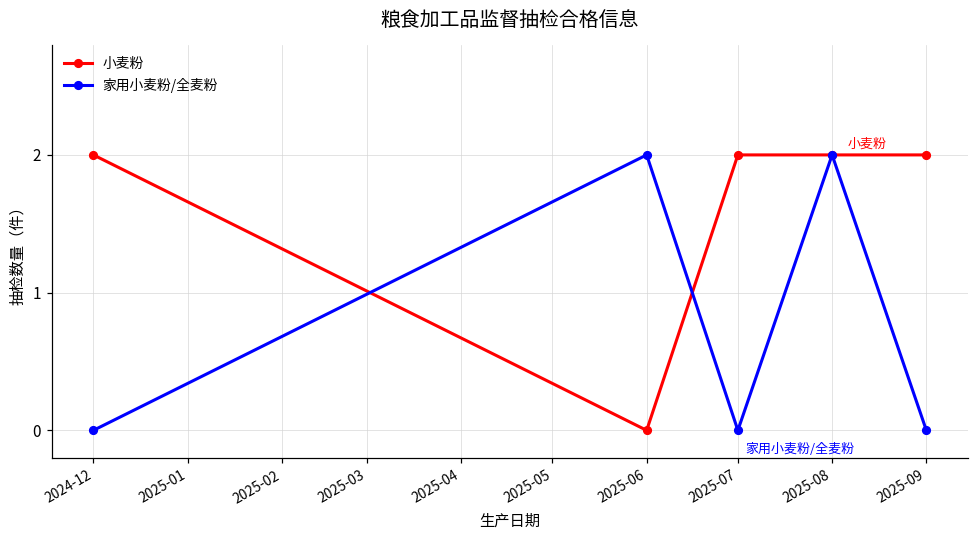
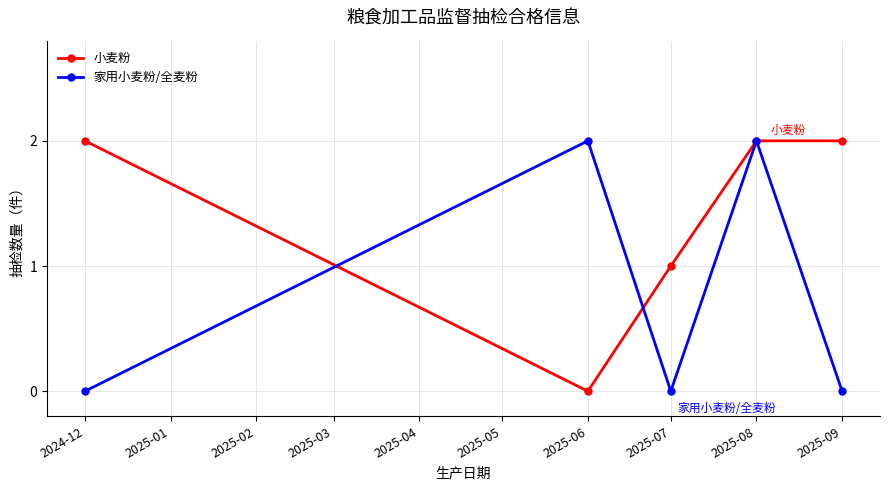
小麦粉, 2025-07: 2 -> 1
